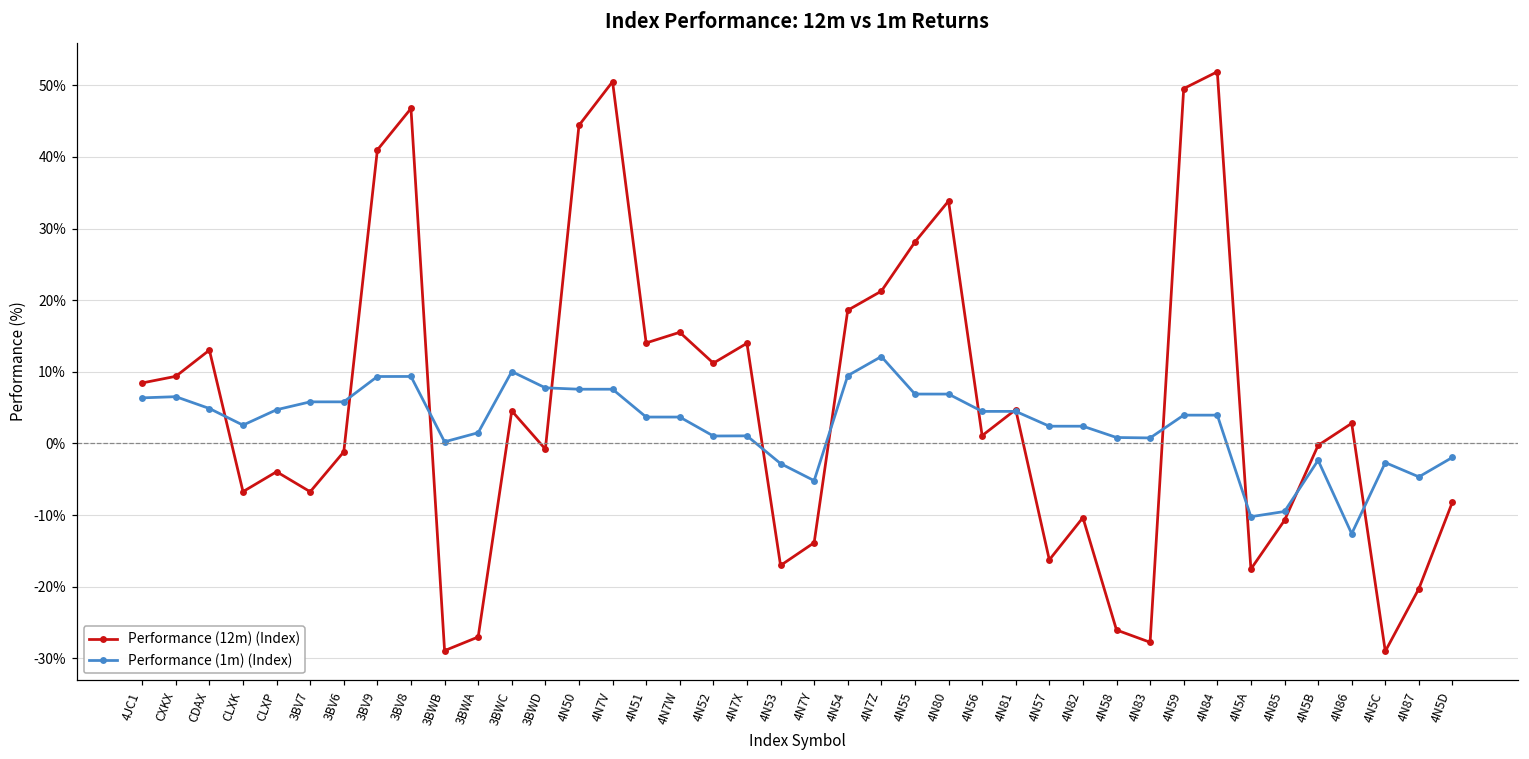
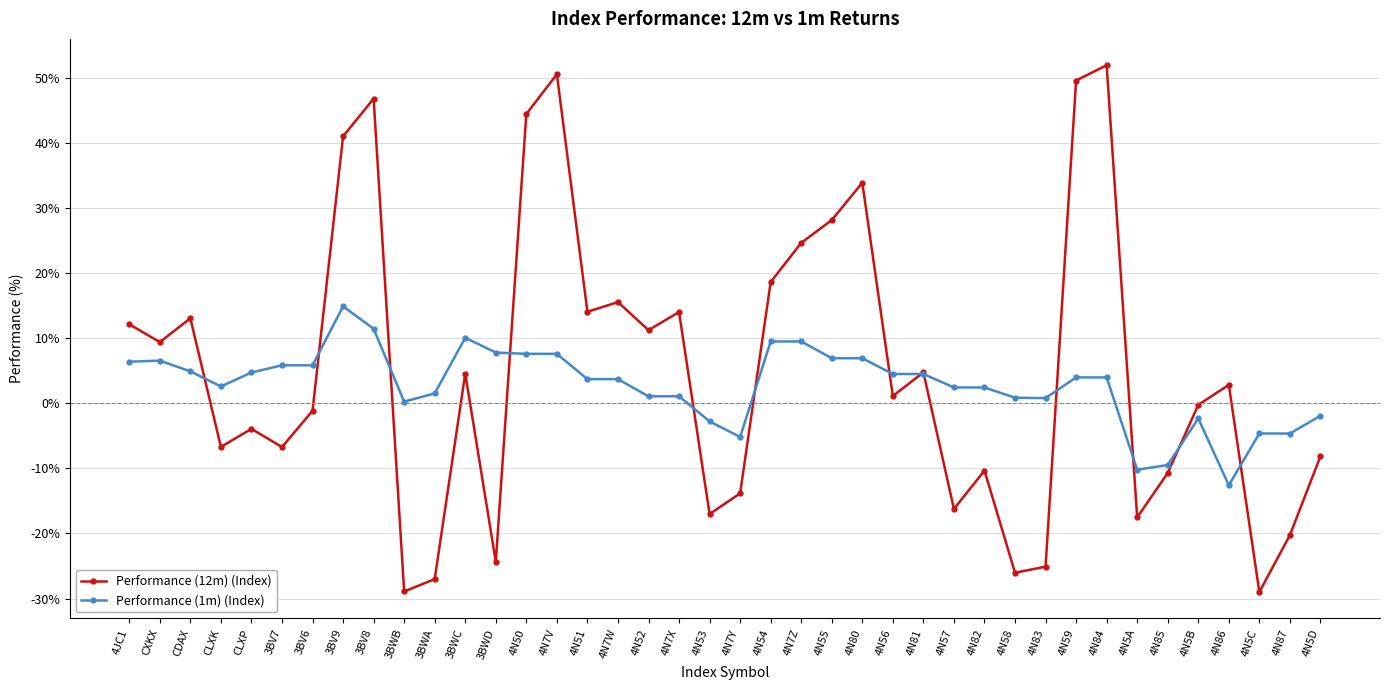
Performance (12m) (Index), 4JC1: 8% -> 12%
Performance (1m) (Index), 3BV9: 9% -> 15%
Performance (1m) (Index), 3BV8: 9% -> 11%
Performance (12m) (Index), 3BWD: -1% -> -24%
Performance (12m) (Index), 4N7Z: 21% -> 25%
Performance (1m) (Index), 4N7Z: 12% -> 9%
Performance (12m) (Index), 4N83: -28% -> -25%
Performance (1m) (Index), 4N5C: -3% -> -5%
